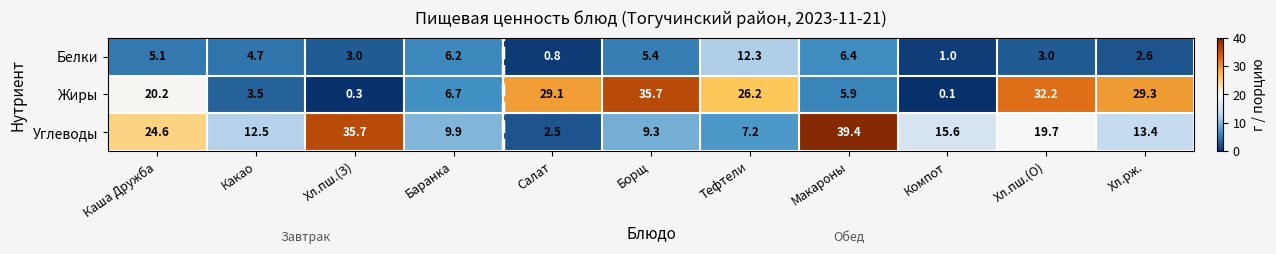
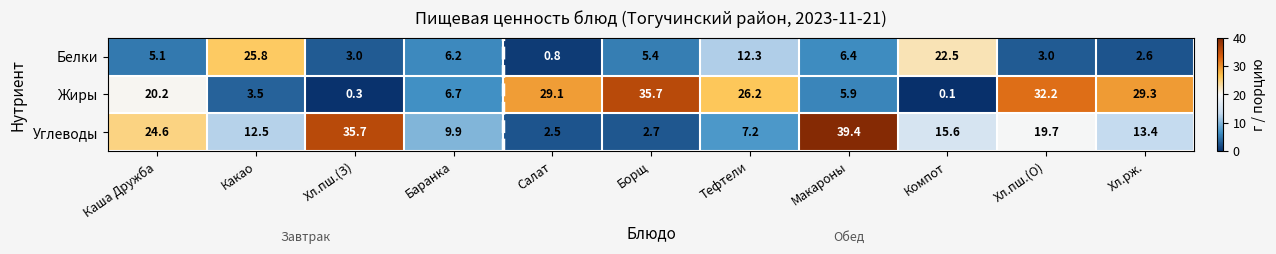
Белки, Какао: 4.7 -> 25.8
Белки, Компот: 1.0 -> 22.5
Углеводы, Борщ: 9.3 -> 2.7
